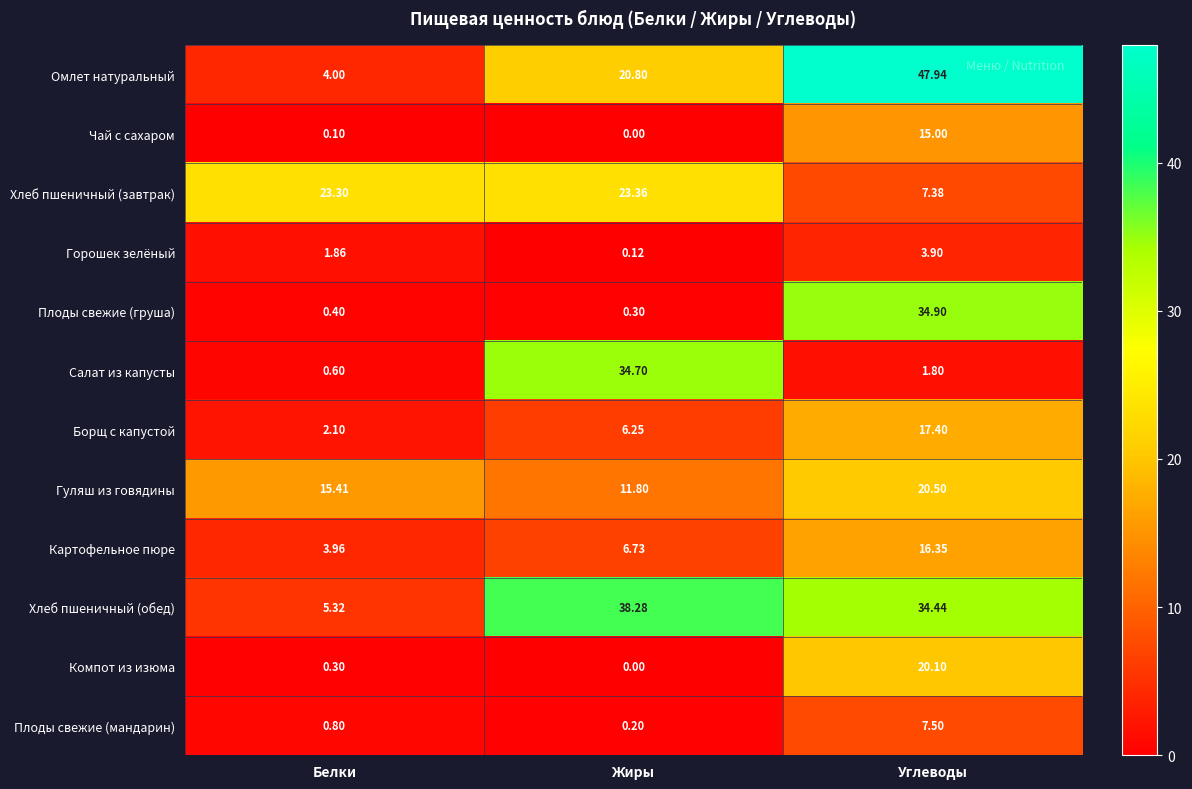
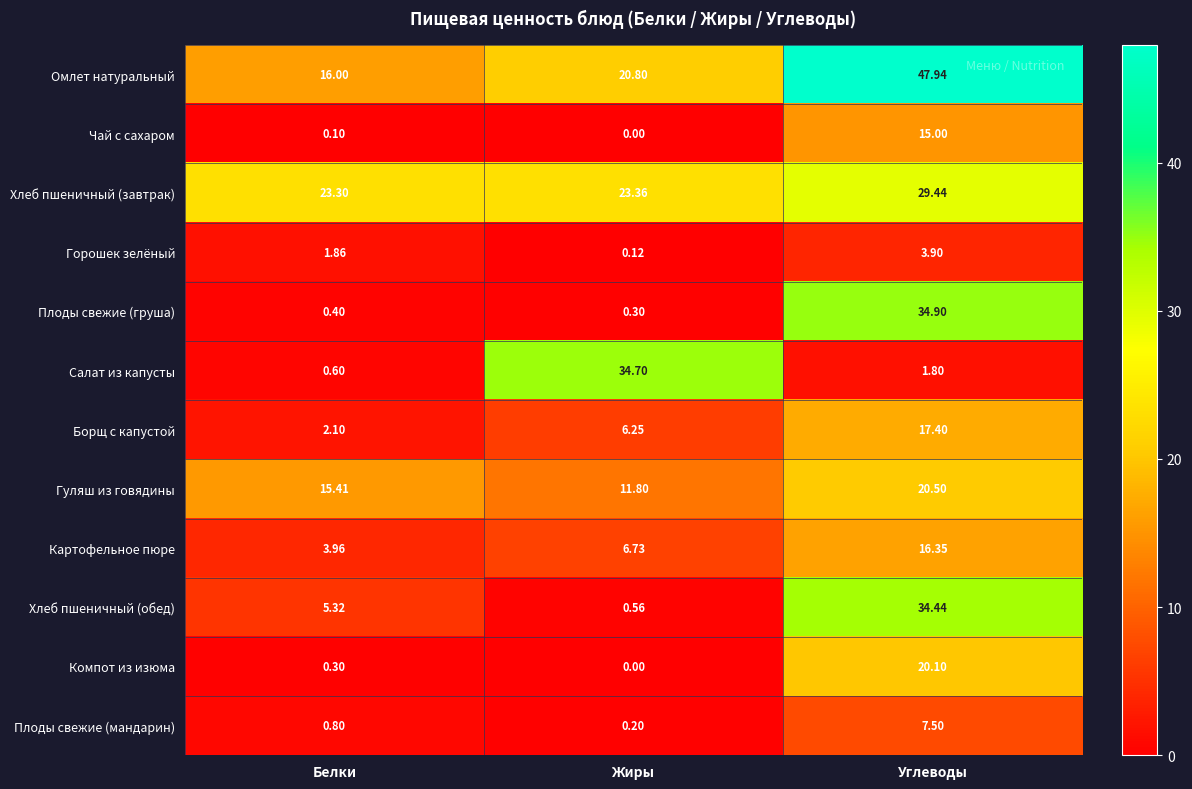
Омлет натуральный, Белки: 4.00 -> 16.00
Хлеб пшеничный (завтрак), Углеводы: 7.38 -> 29.44
Хлеб пшеничный (обед), Жиры: 38.28 -> 0.56
